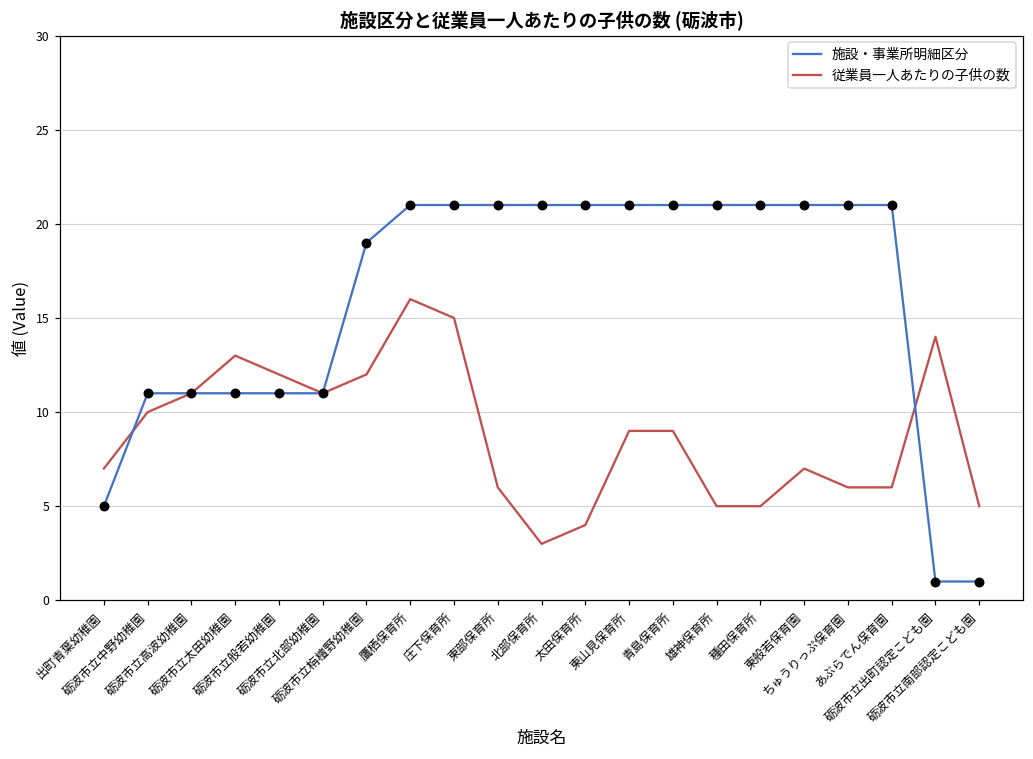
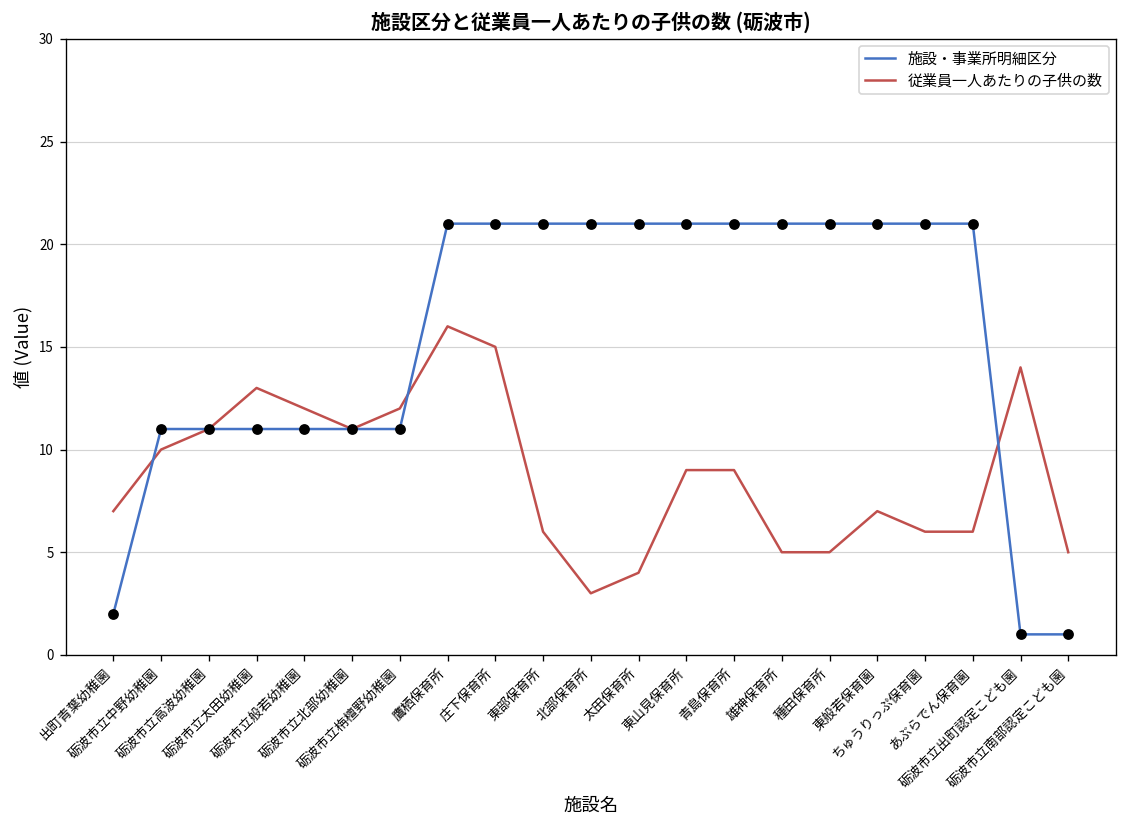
施設・事業所明細区分, 出町青葉幼稚園: 5 -> 2
施設・事業所明細区分, 砺波市立栴檀野幼稚園: 19 -> 11
